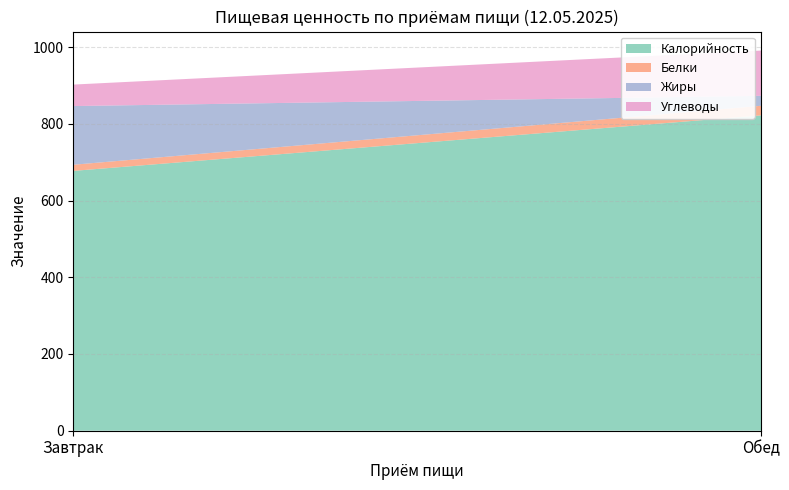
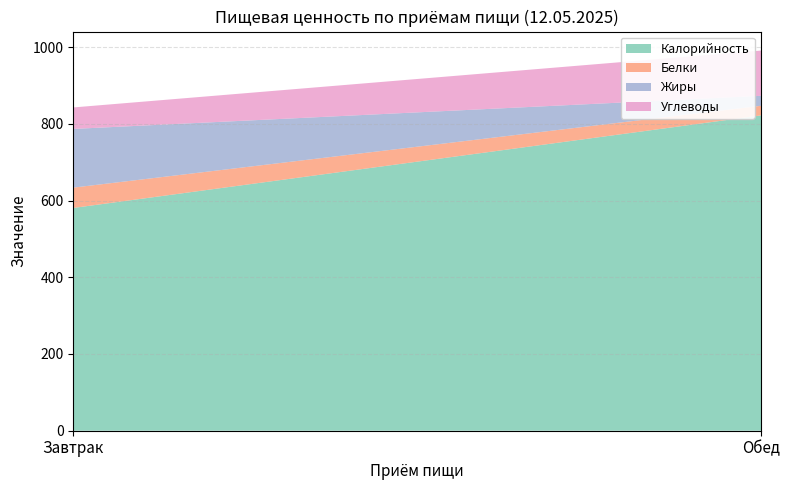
Калорийность, Завтрак: 680 -> 580
Белки, Завтрак: 20 -> 50
